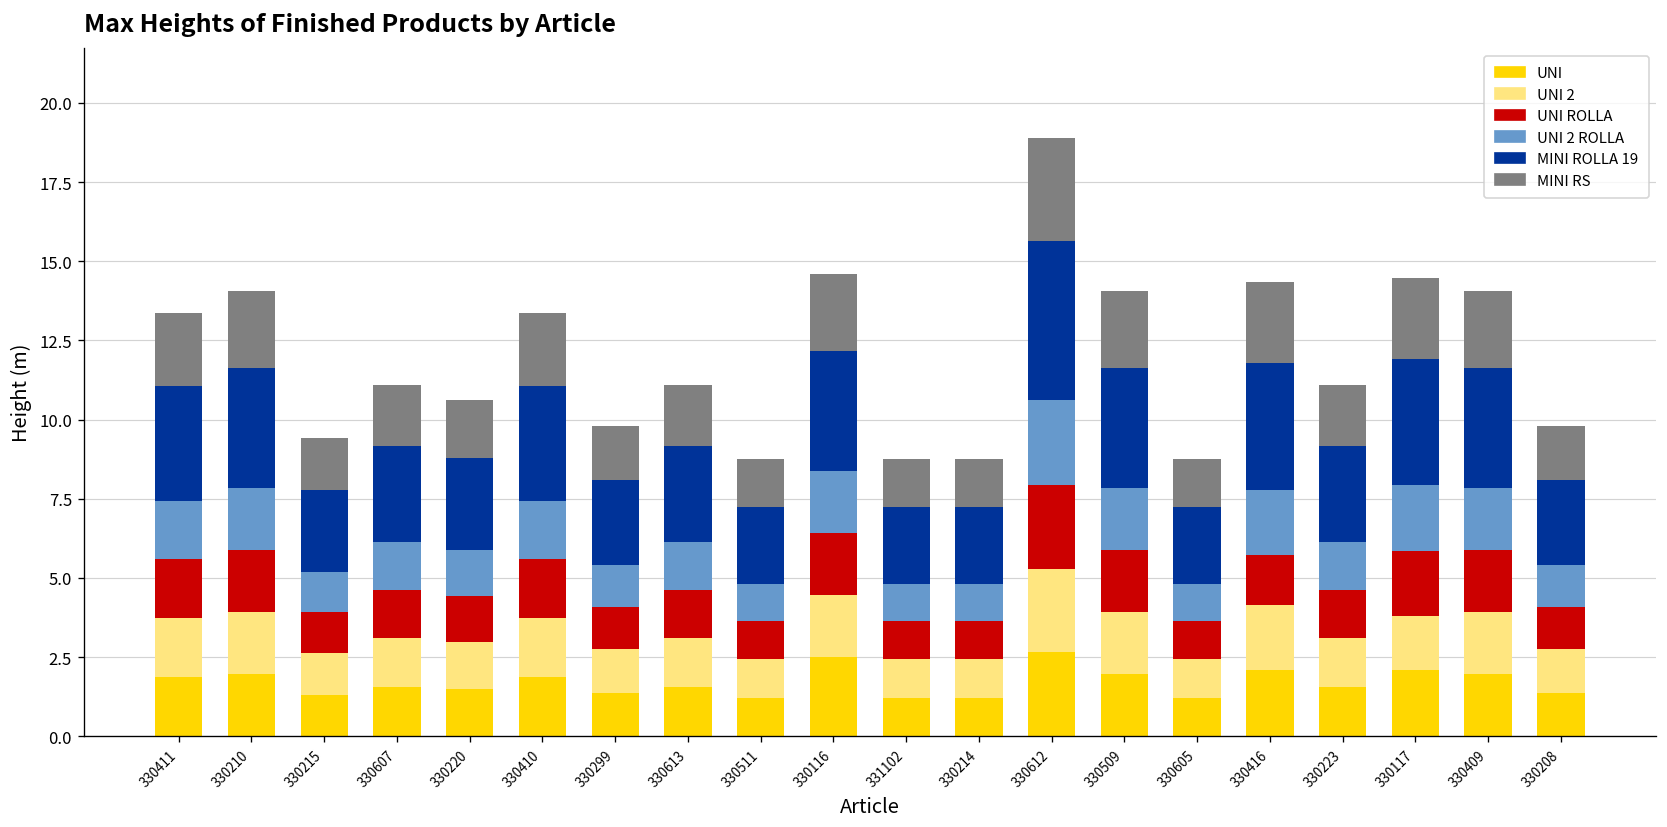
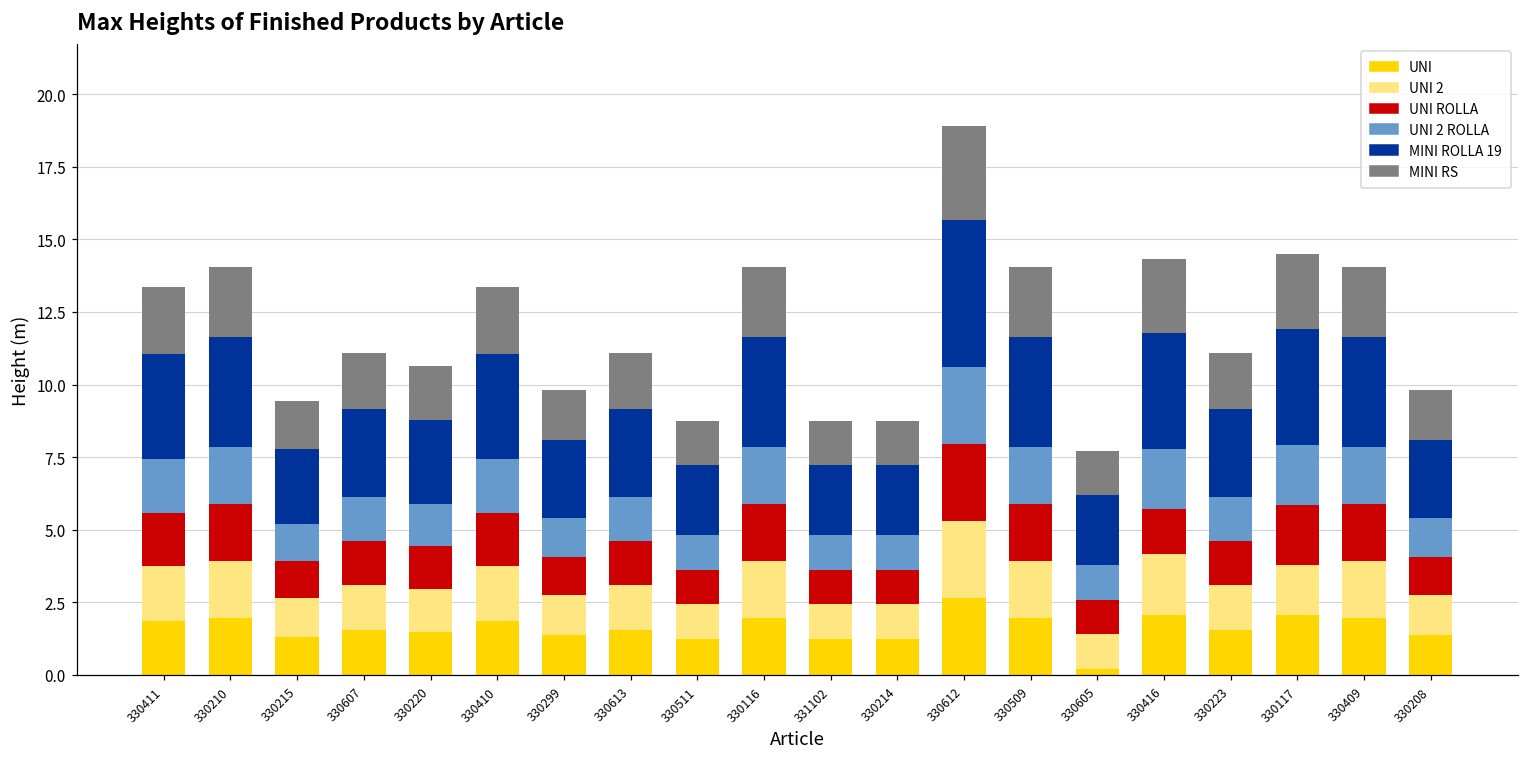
UNI, 330116: 2.5 -> 2.0
UNI, 330605: 1.2 -> 0.2
